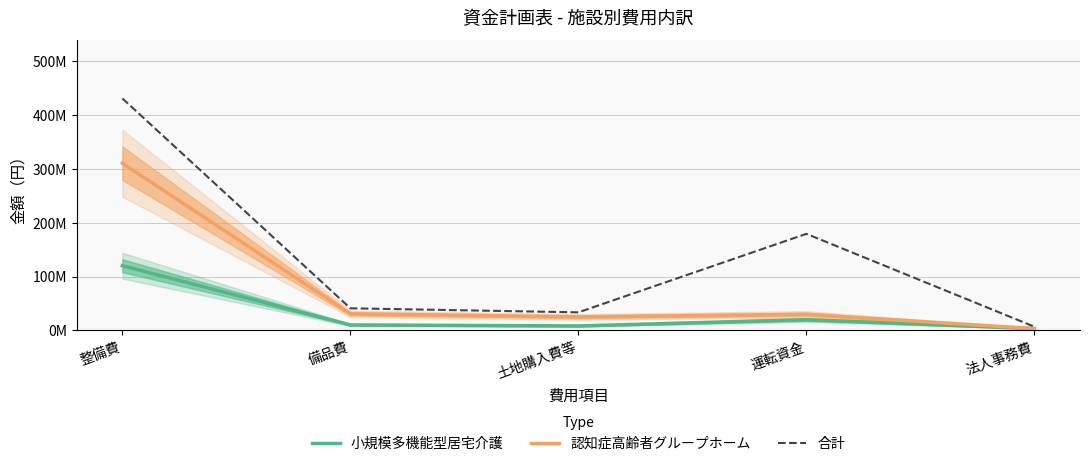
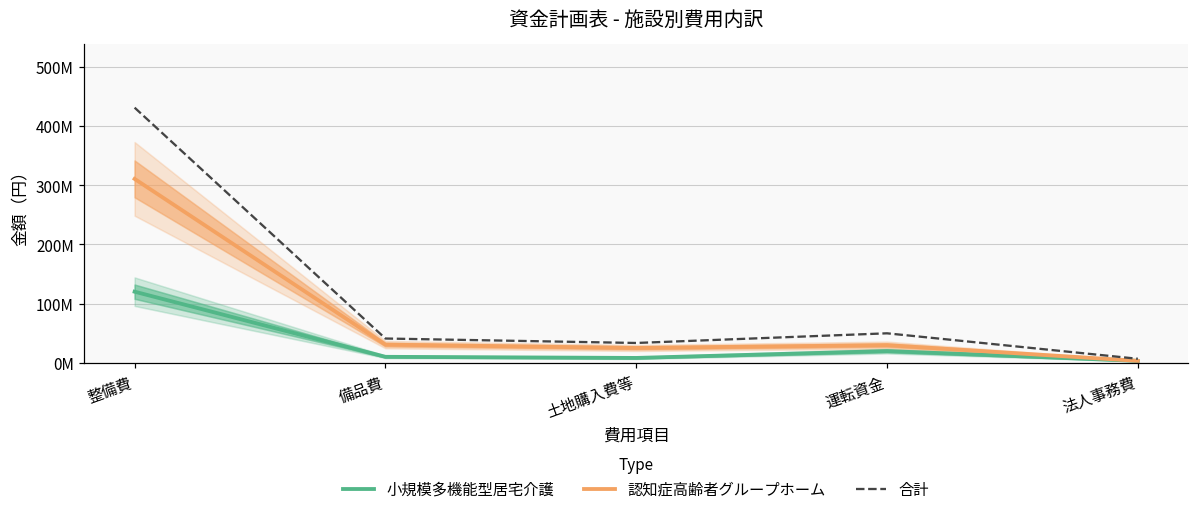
合計, 運転資金: 180000000 -> 50000000
